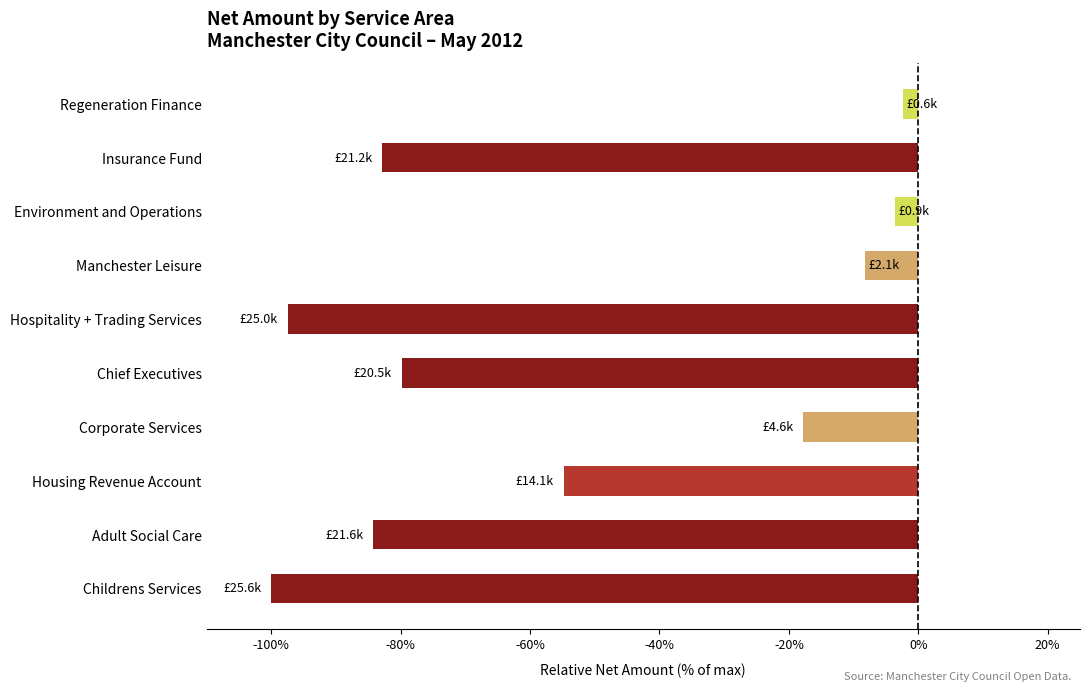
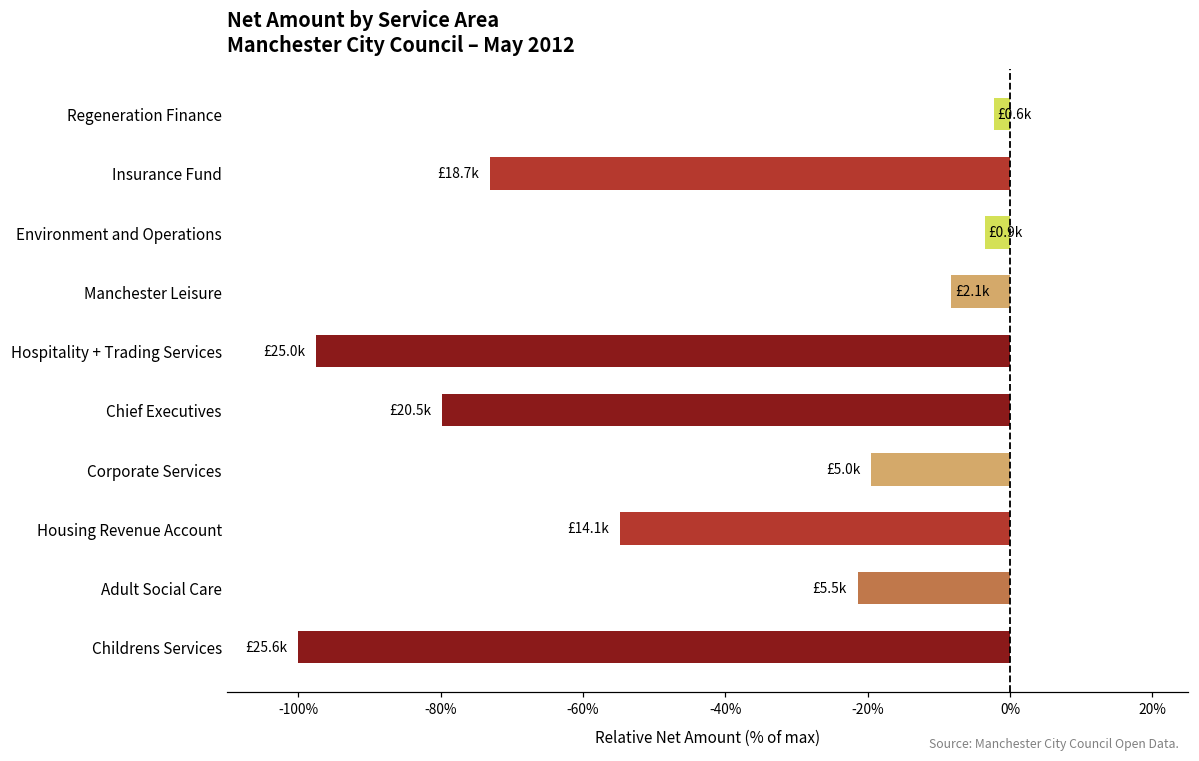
Insurance Fund: £21.2k -> £18.7k
Corporate Services: £4.6k -> £5.0k
Adult Social Care: £21.6k -> £5.5k
